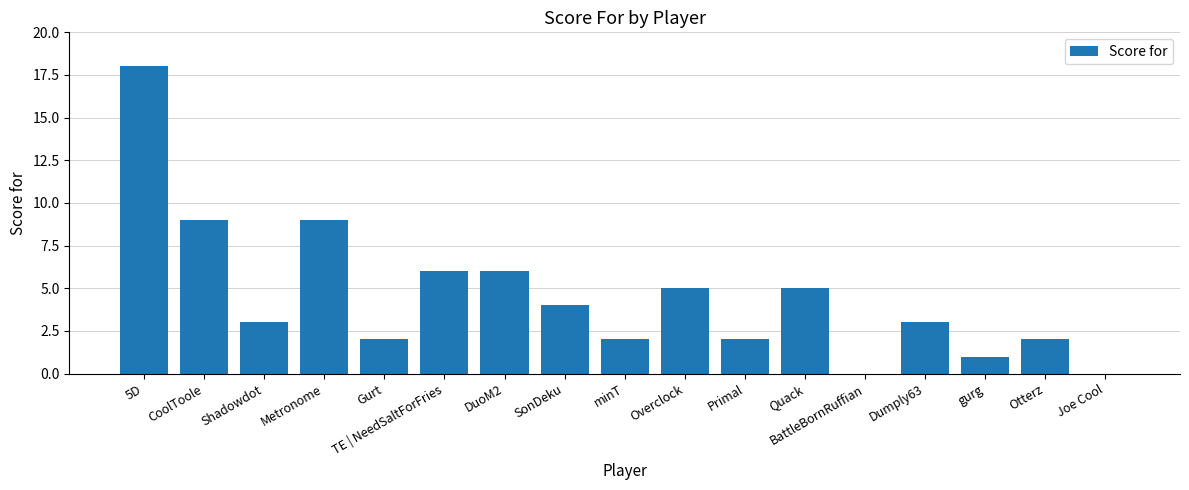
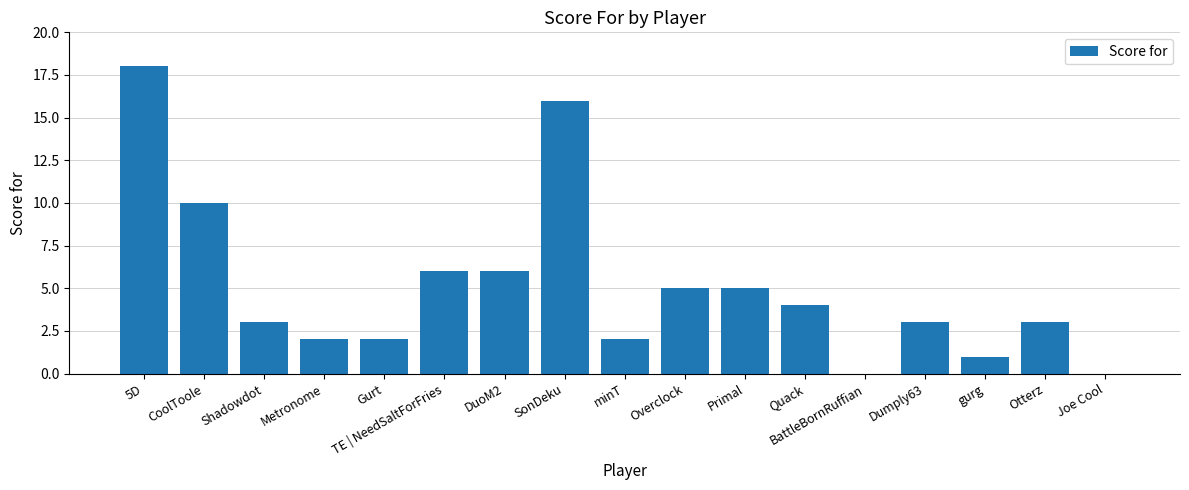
CoolToole: 9 -> 10
Metronome: 9 -> 2
SonDeku: 4 -> 16
Primal: 2 -> 5
Quack: 5 -> 4
Otterz: 2 -> 3
